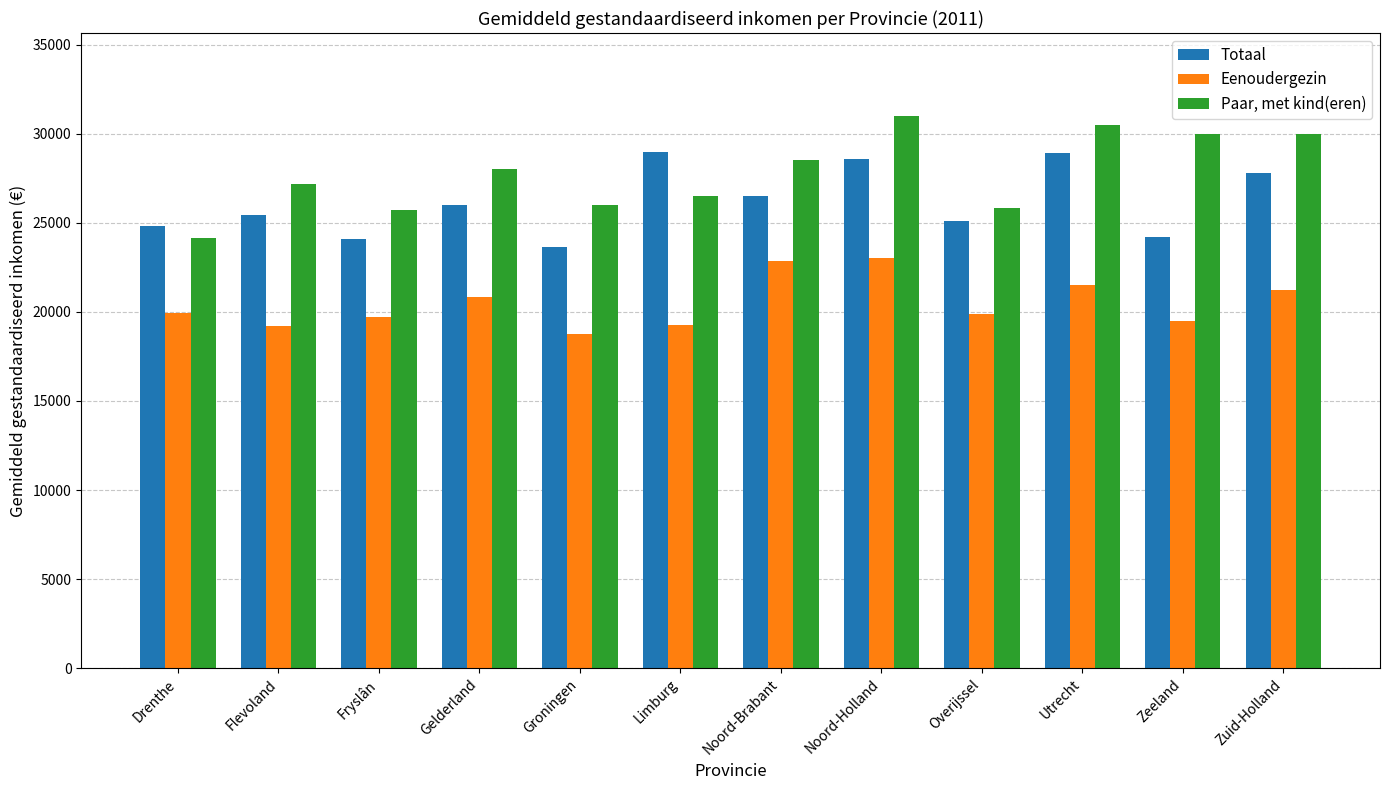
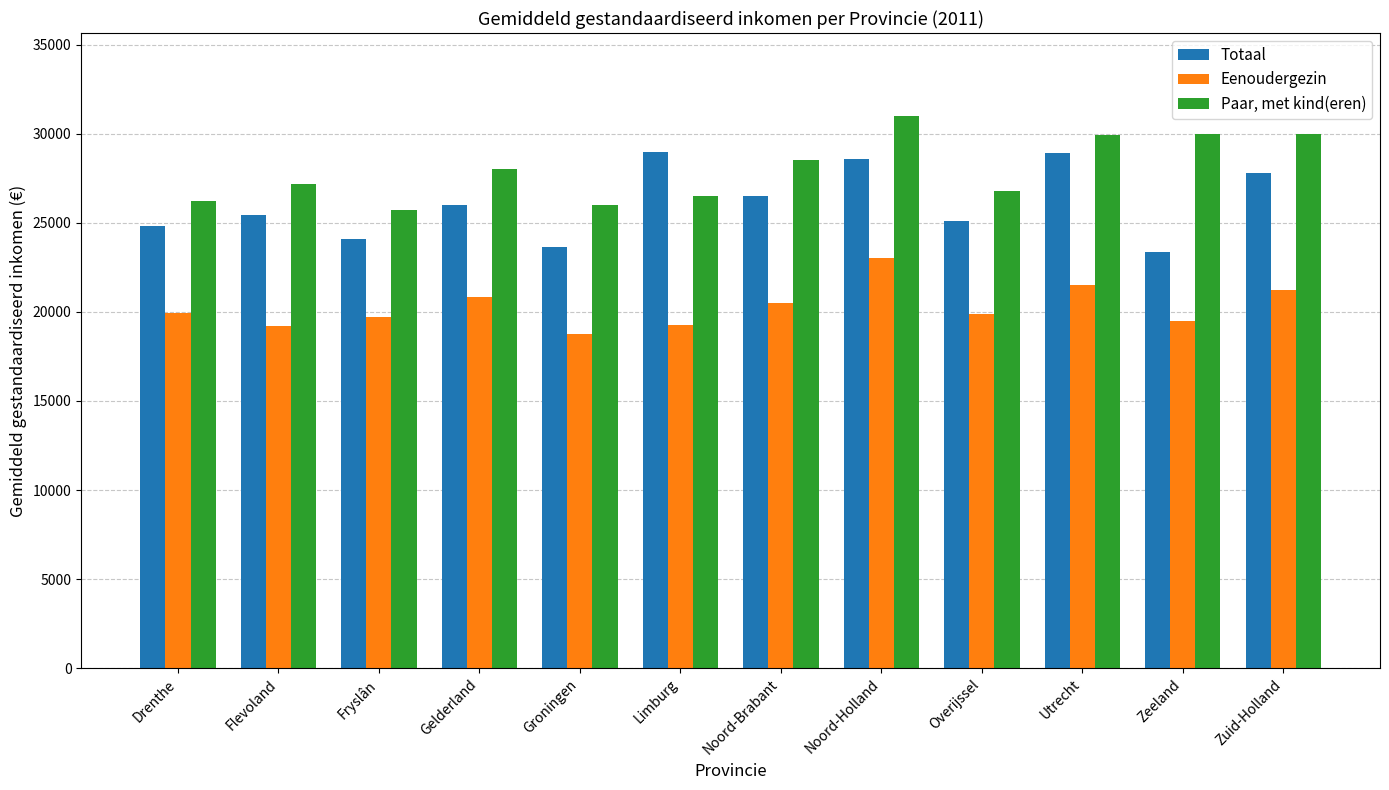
Paar, met kind(eren), Drenthe: 24200 -> 26200
Eenoudergezin, Noord-Brabant: 22800 -> 20500
Paar, met kind(eren), Overijssel: 25800 -> 26800
Paar, met kind(eren), Utrecht: 30500 -> 29900
Totaal, Zeeland: 24200 -> 23400
